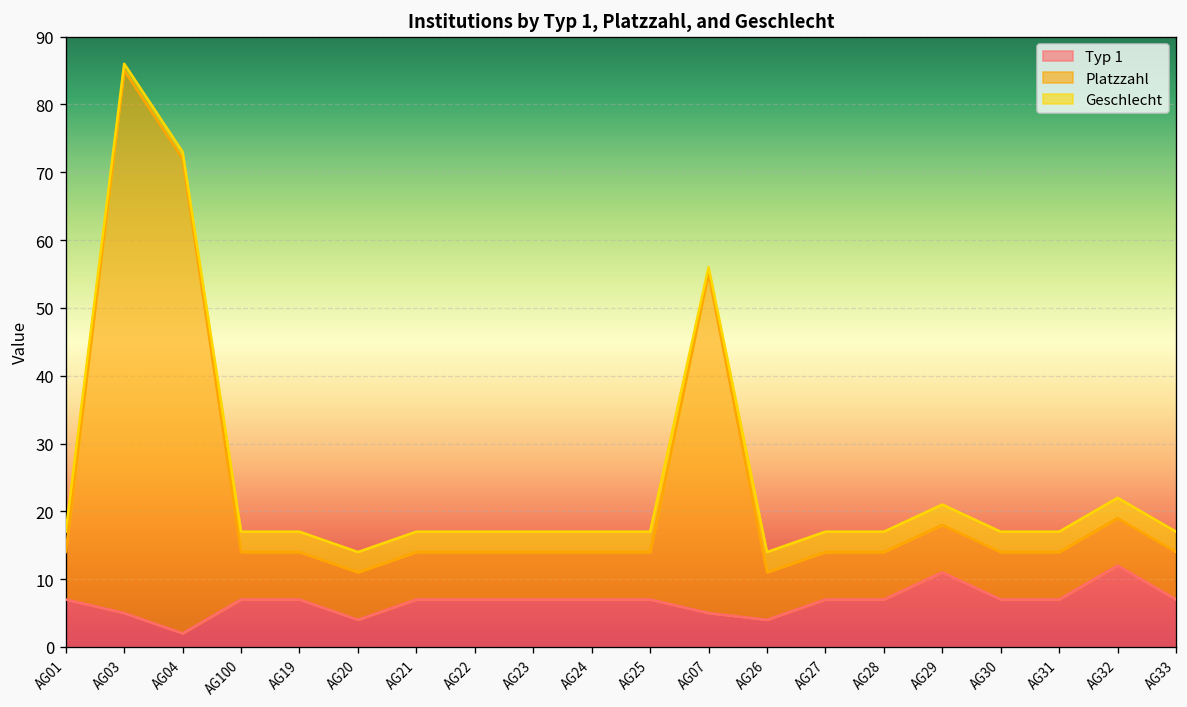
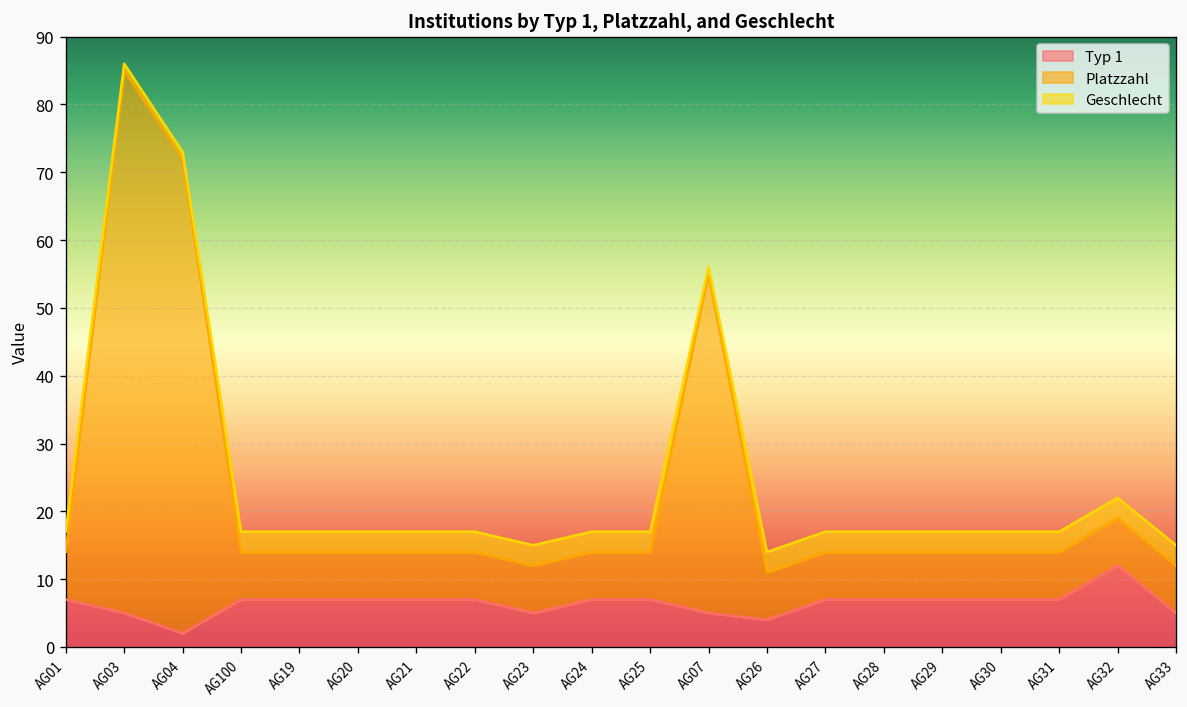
Typ 1, AG20: 4 -> 7
Typ 1, AG23: 7 -> 5
Typ 1, AG29: 11 -> 7
Typ 1, AG33: 7 -> 5
